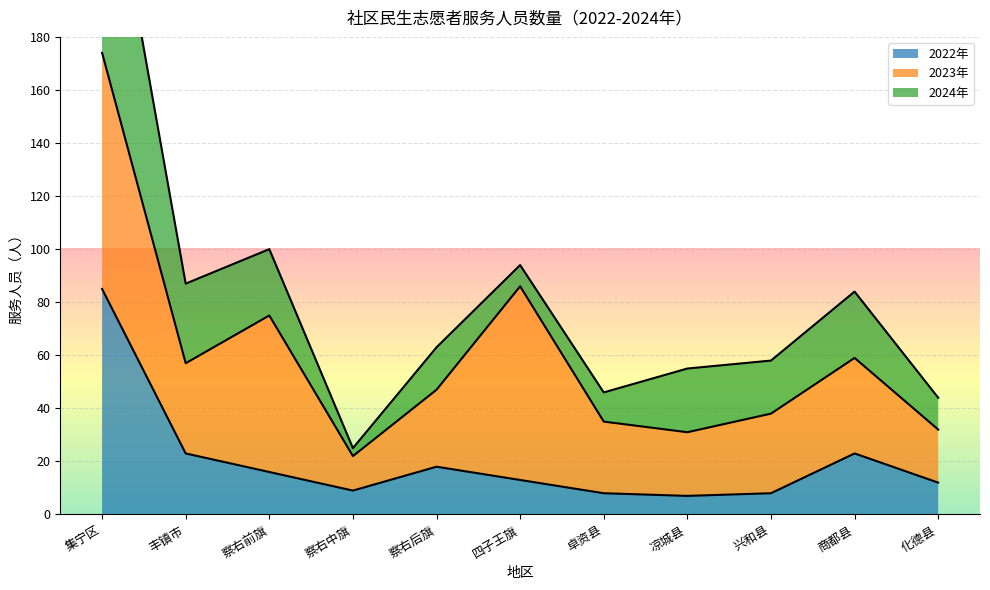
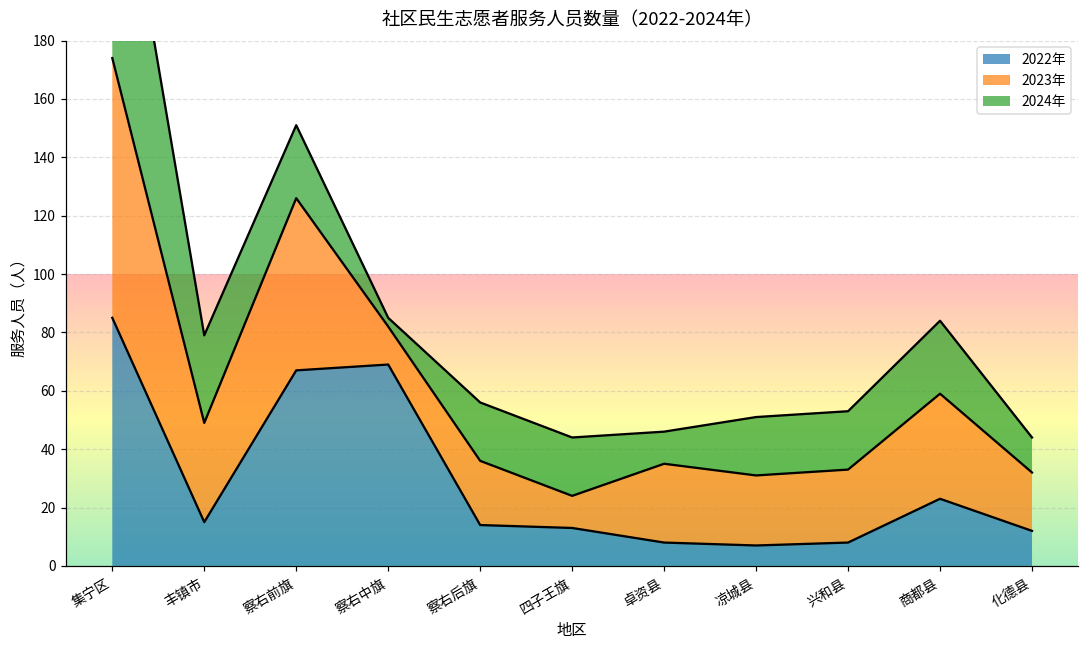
2022年, 丰镇市: 23 -> 15
2022年, 察右前旗: 16 -> 67
2022年, 察右中旗: 9 -> 69
2022年, 察右后旗: 18 -> 14
2023年, 察右后旗: 29 -> 22
2024年, 察右后旗: 16 -> 20
2023年, 四子王旗: 73 -> 11
2024年, 四子王旗: 8 -> 20
2024年, 凉城县: 24 -> 20
2023年, 兴和县: 30 -> 25
